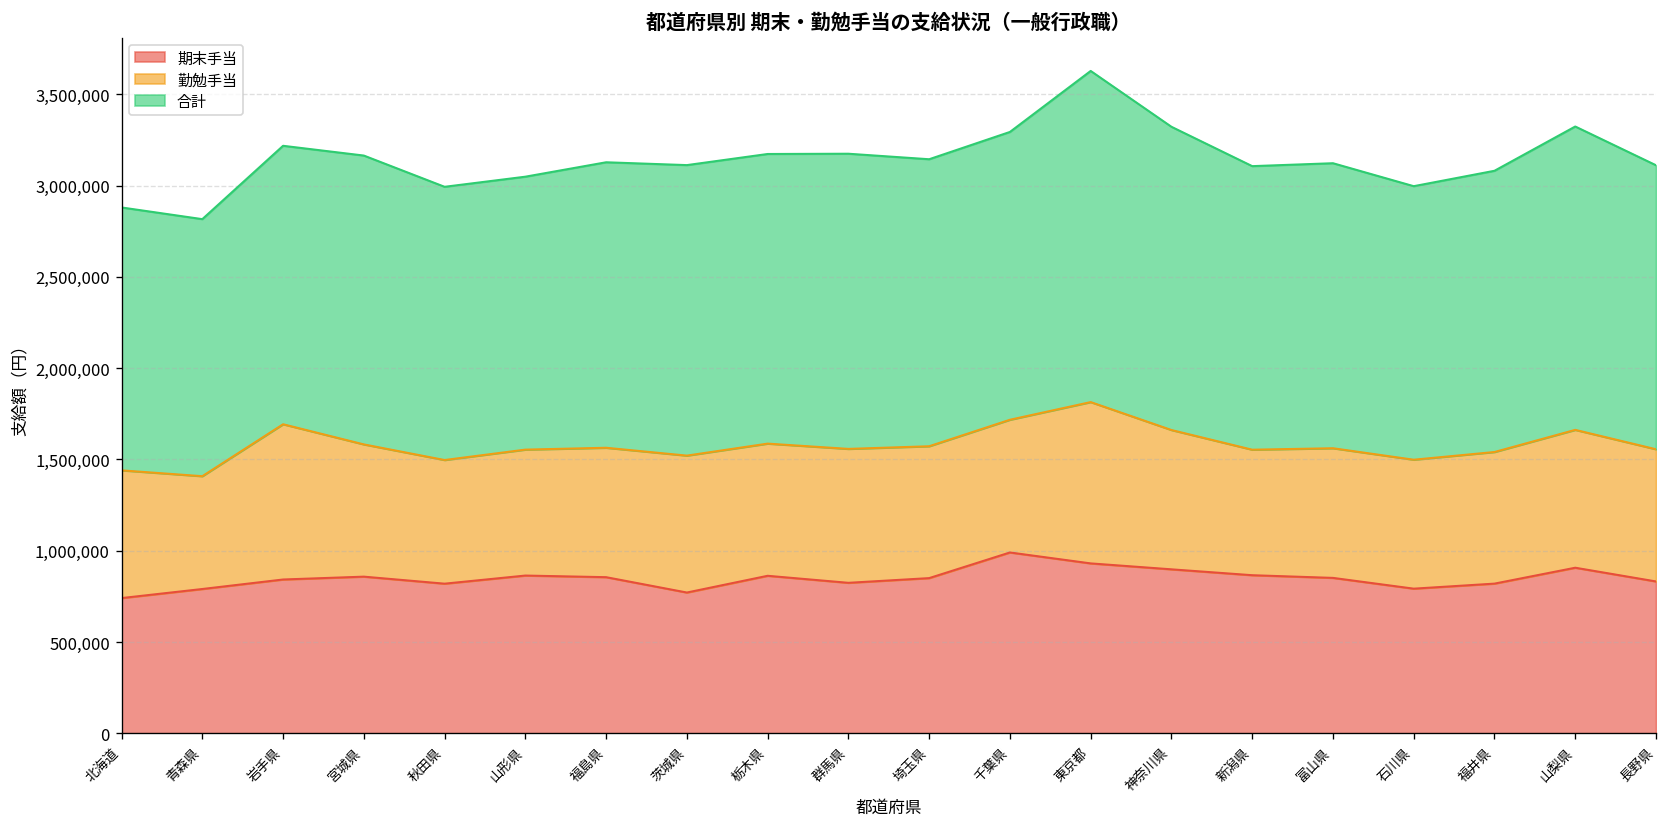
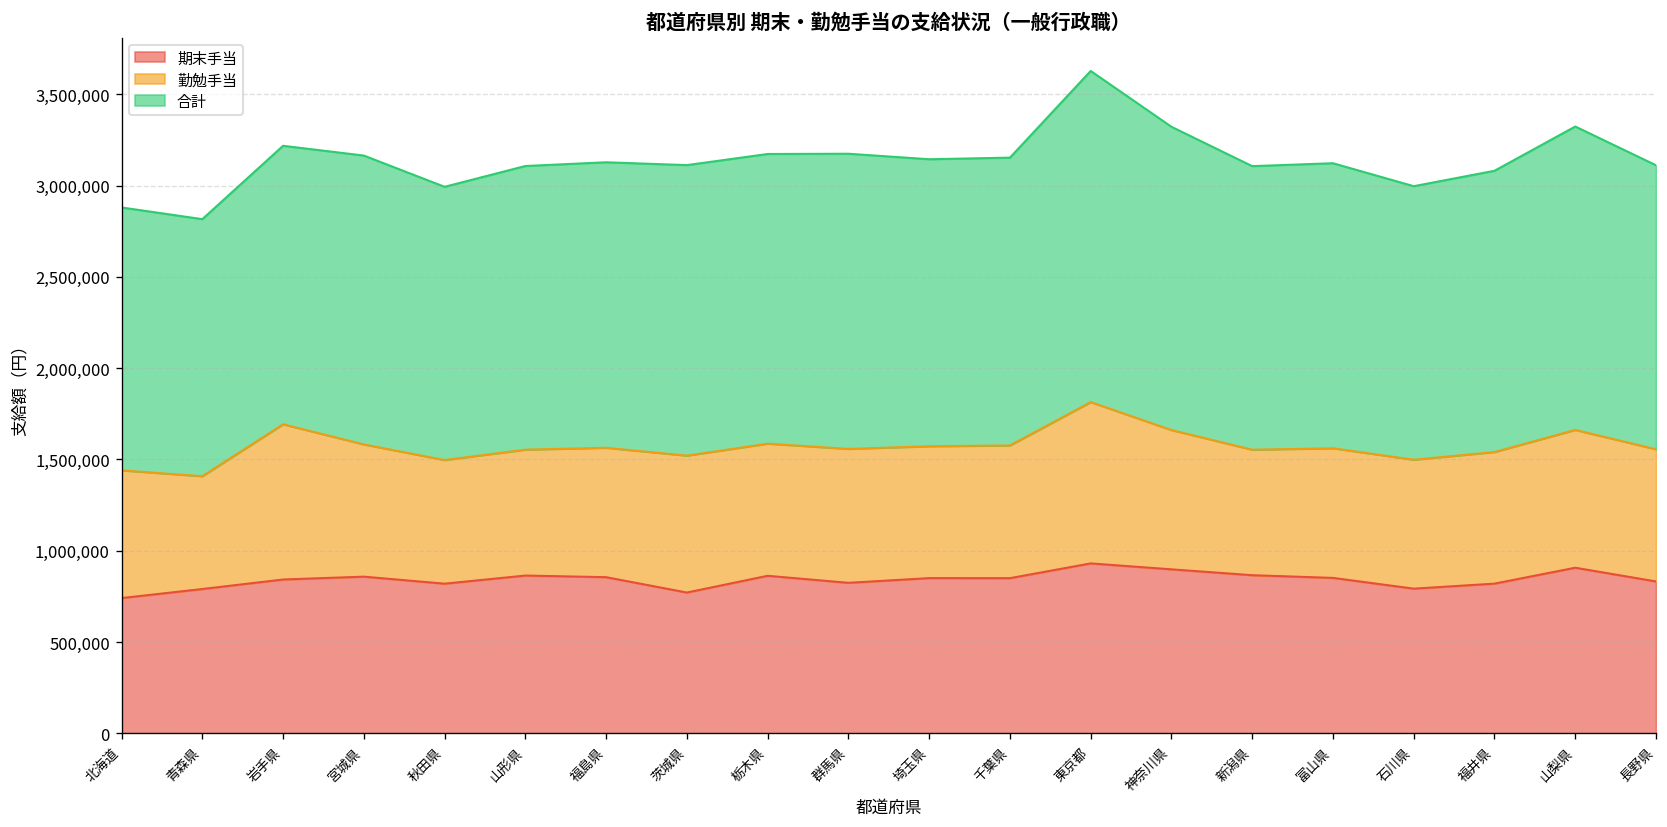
合計, 山形県: 1,500,000 -> 1,550,000
期末手当, 千葉県: 990,000 -> 850,000
